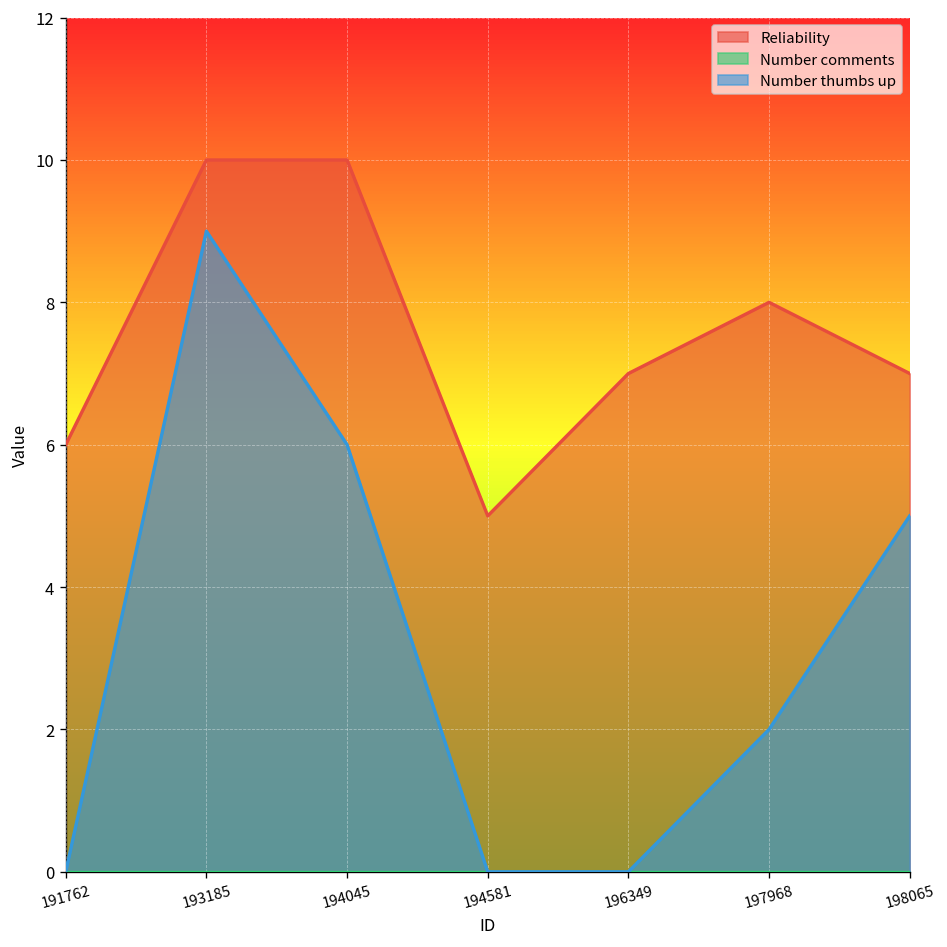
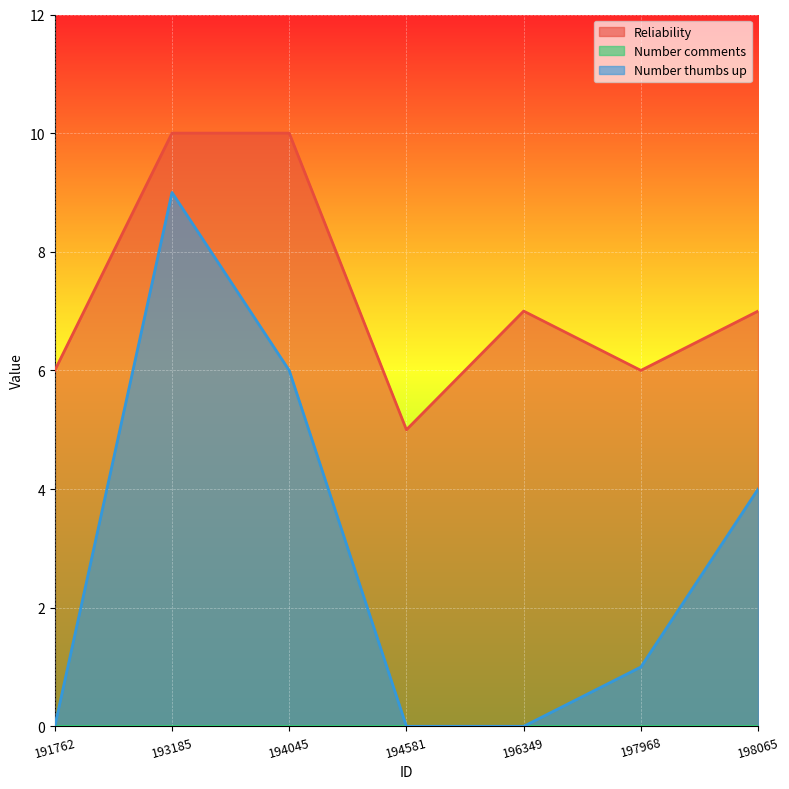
Reliability, 197968: 8 -> 6
Number thumbs up, 197968: 2 -> 1
Number thumbs up, 198065: 5 -> 4
